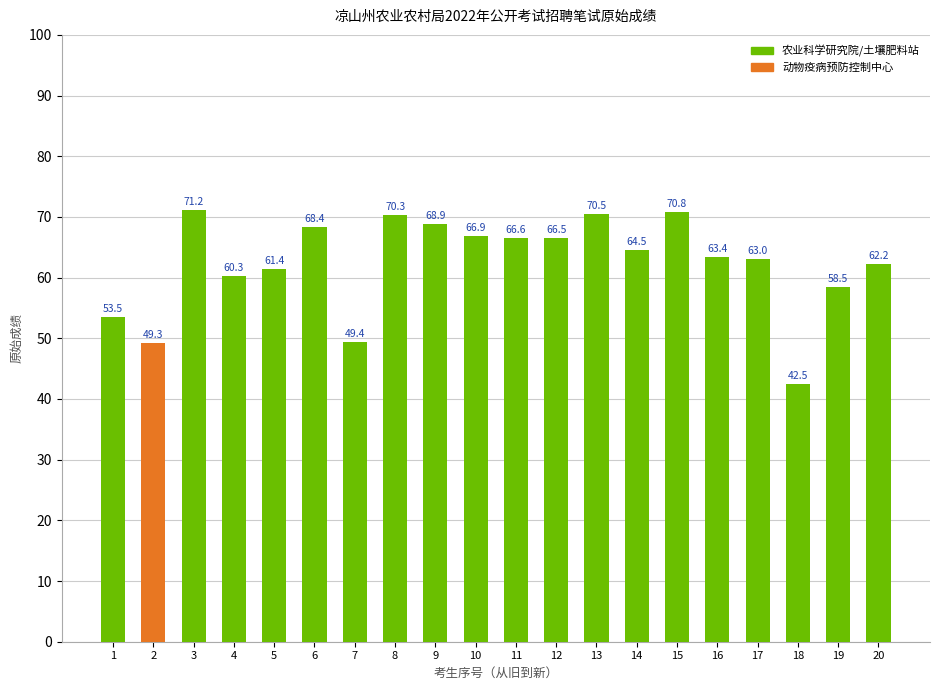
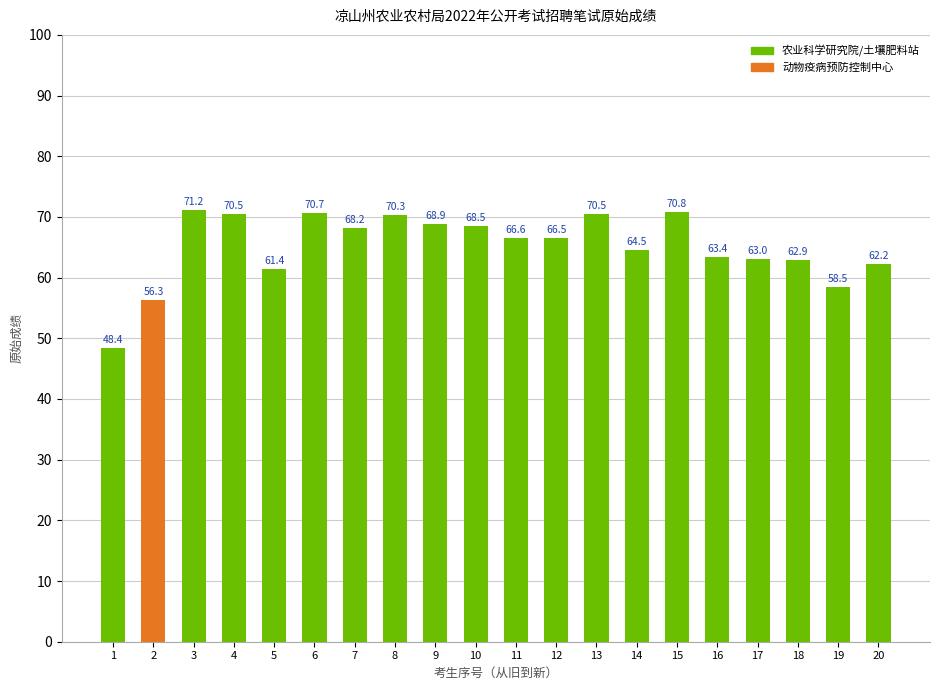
1: 53.5 -> 48.4
2: 49.3 -> 56.3
4: 60.3 -> 70.5
6: 68.4 -> 70.7
7: 49.4 -> 68.2
10: 66.9 -> 68.5
18: 42.5 -> 62.9
